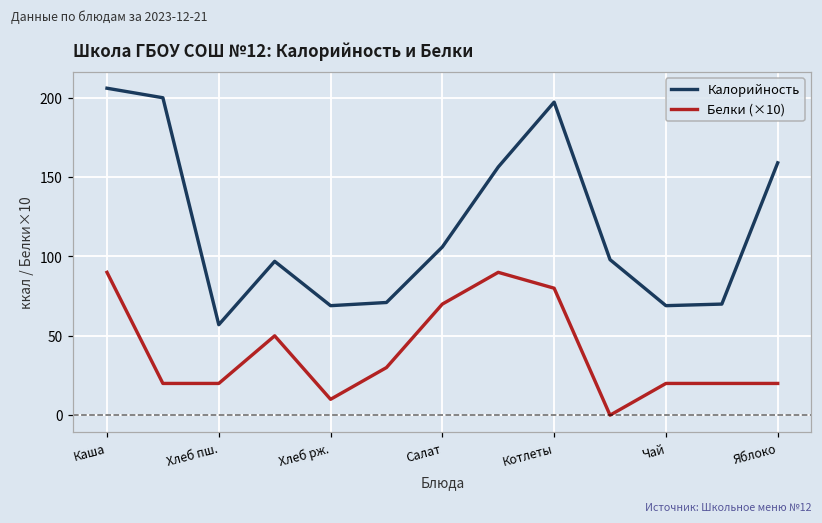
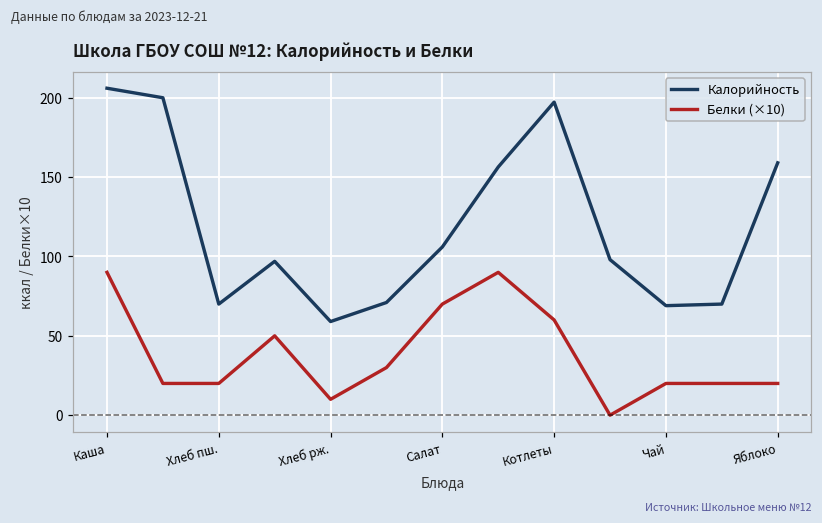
Калорийность, Хлеб пш.: 57 -> 70
Калорийность, Хлеб рж.: 69 -> 59
Белки (×10), Котлеты: 80 -> 60
